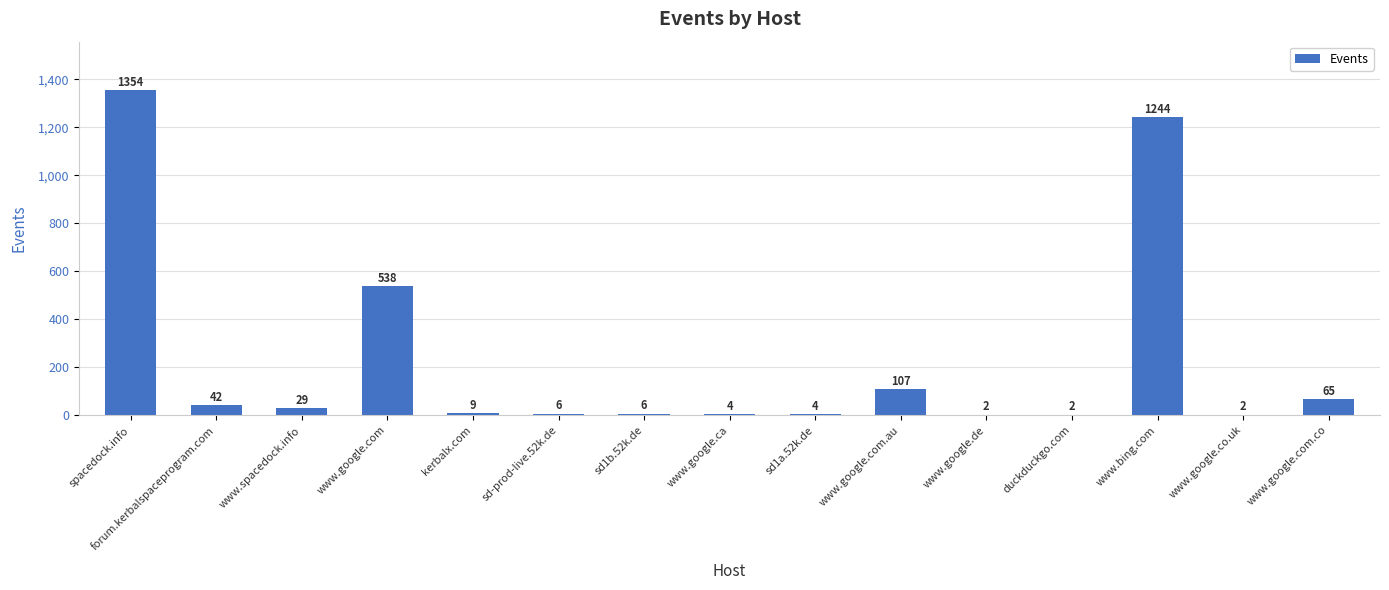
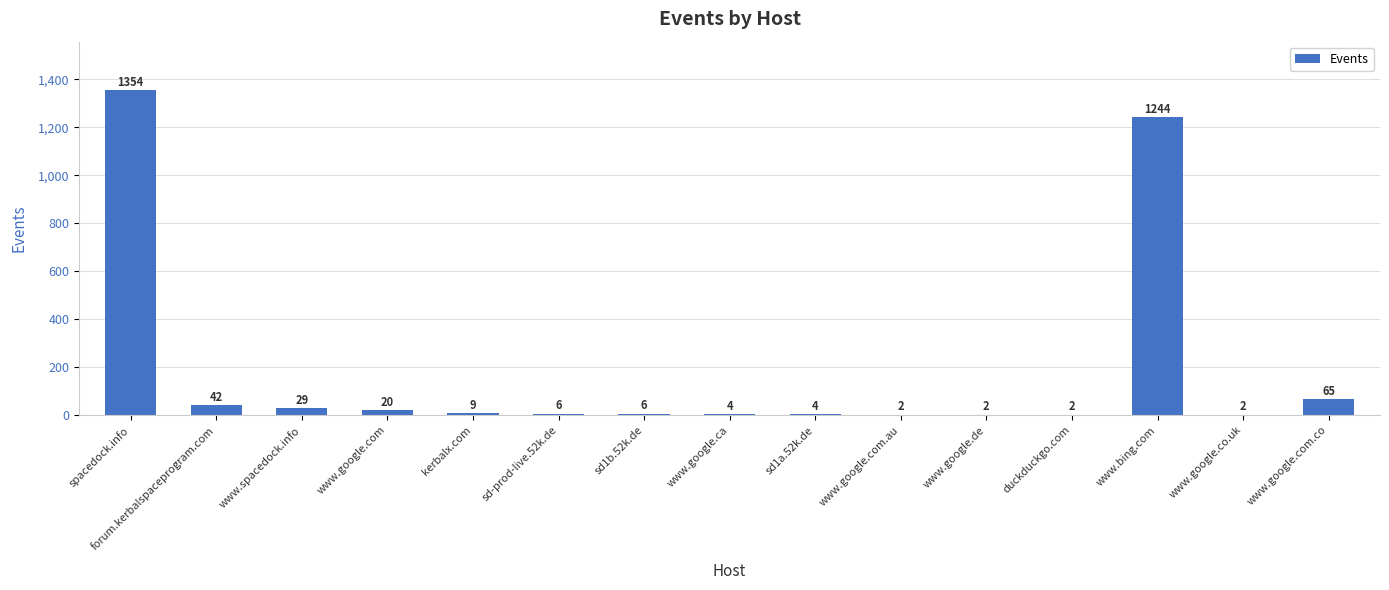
www.google.com: 538 -> 20
www.google.com.au: 107 -> 2
